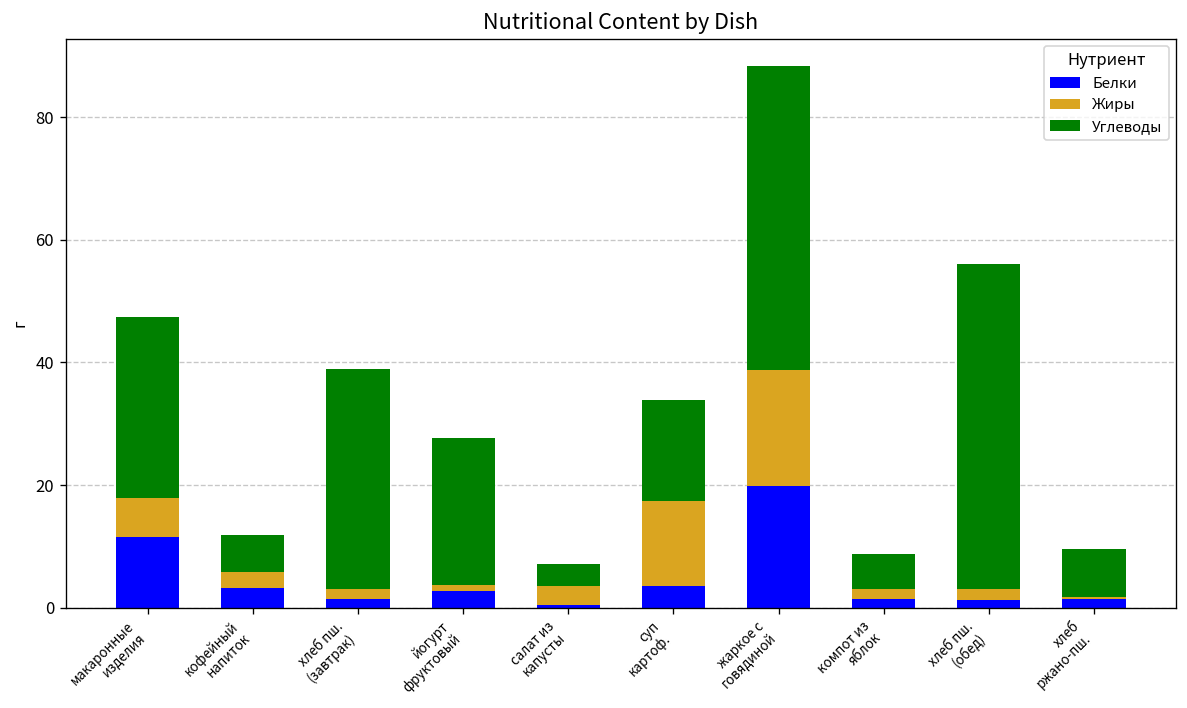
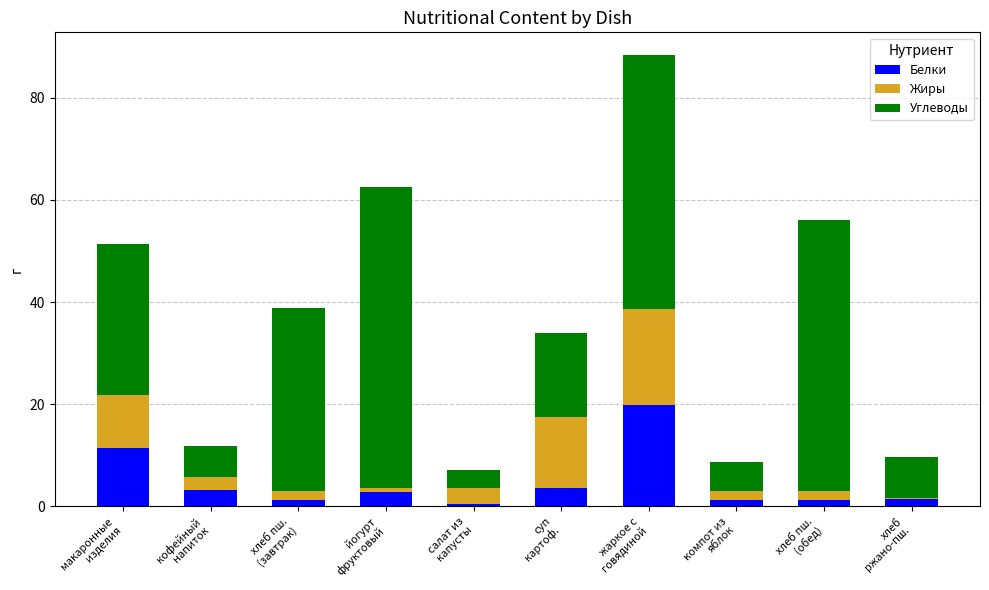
Жиры, макаронные изделия: 6 -> 10
Углеводы, йогурт фруктовый: 24 -> 59
